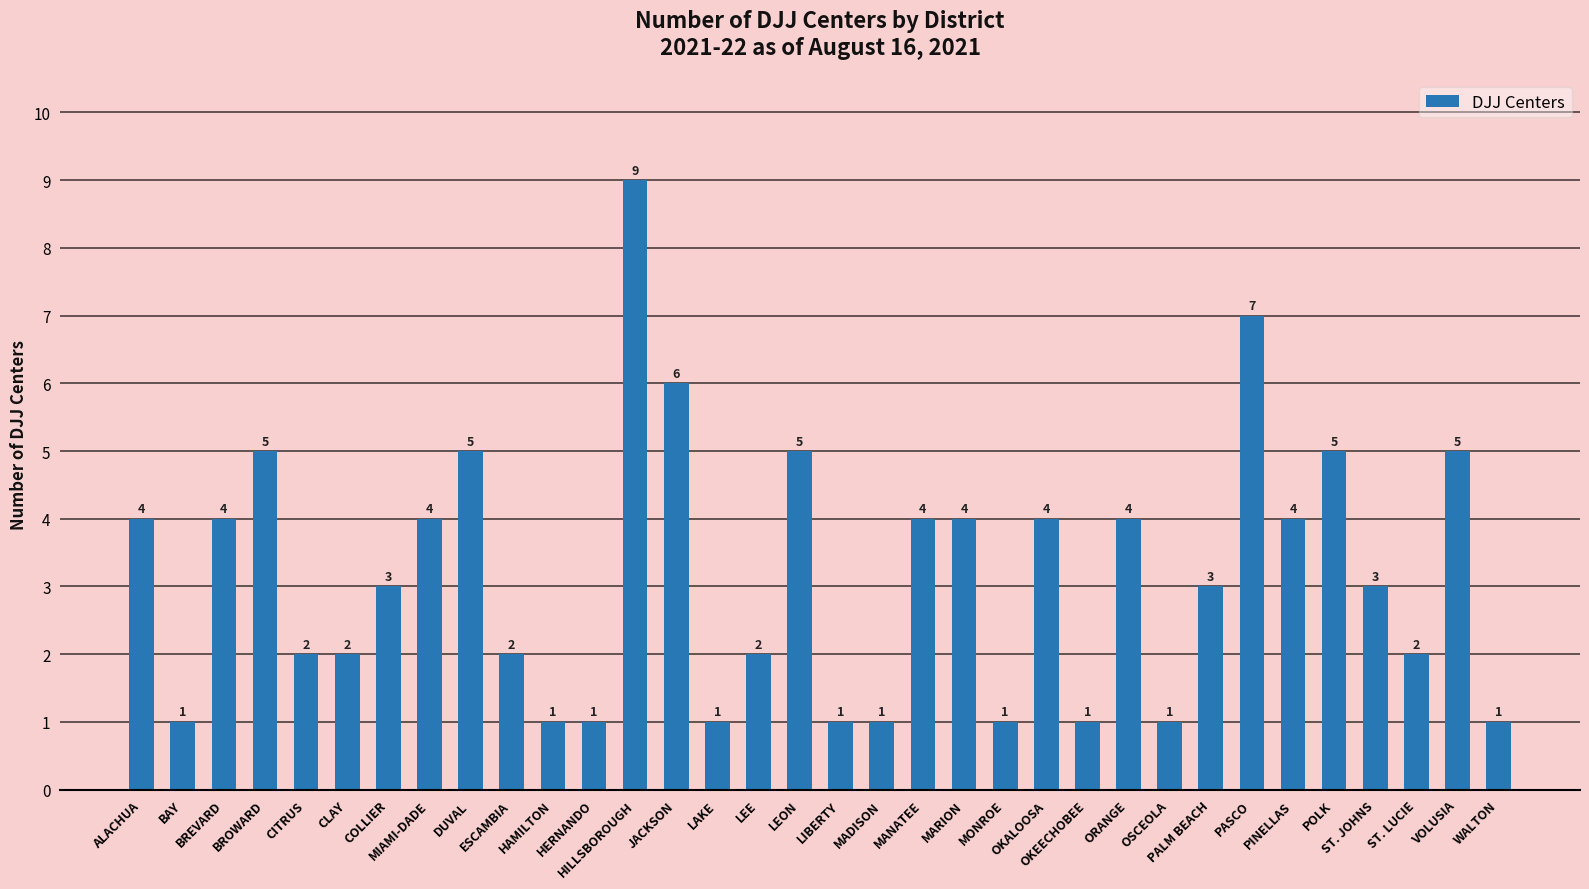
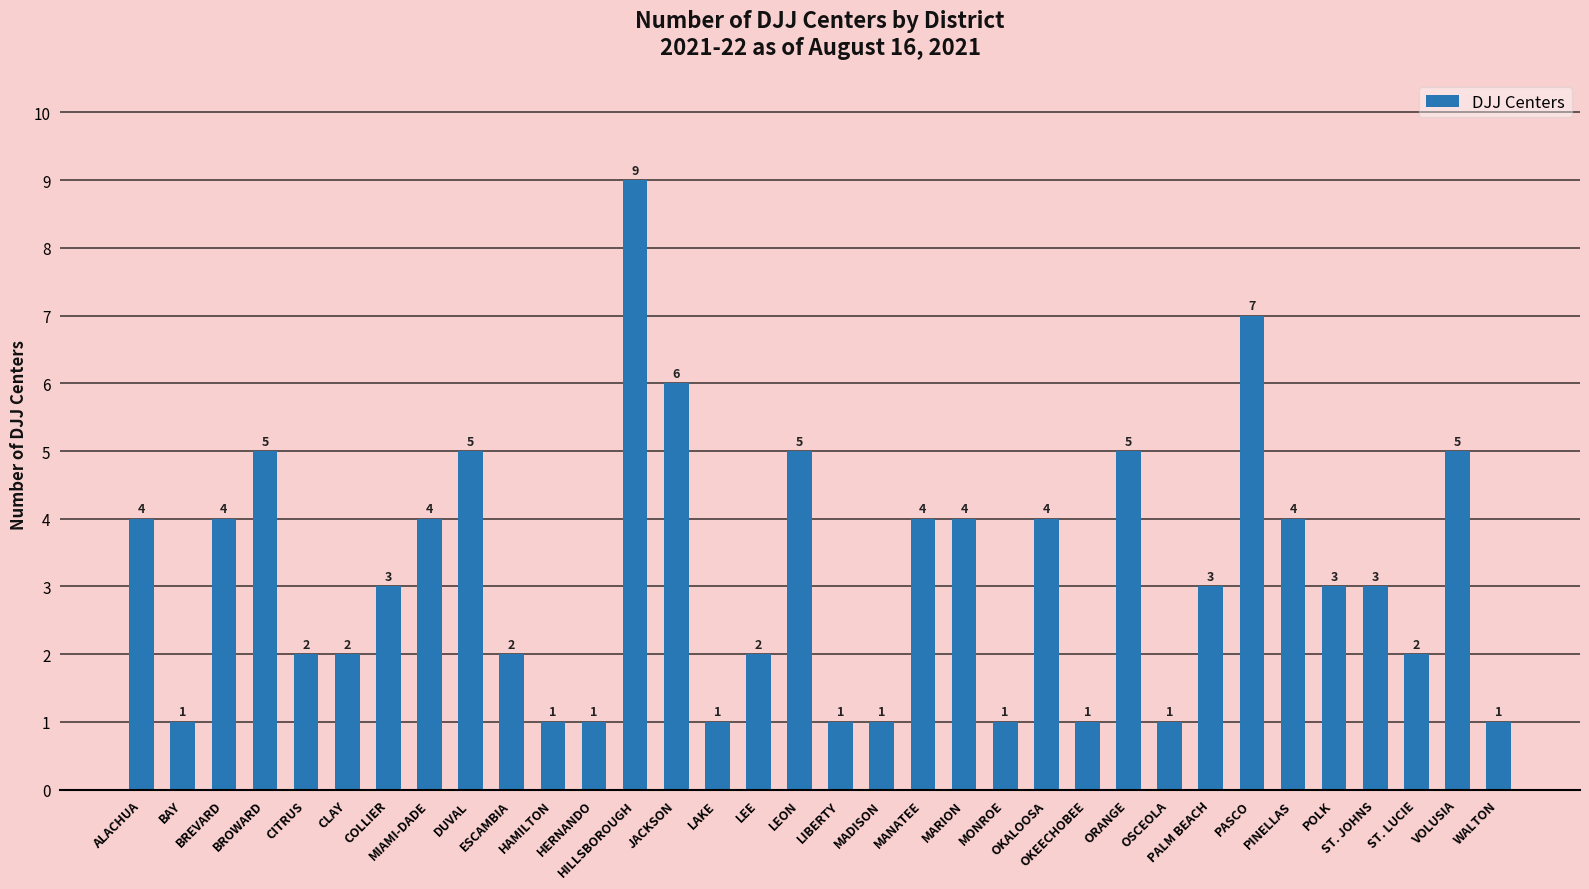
ORANGE: 4 -> 5
POLK: 5 -> 3
